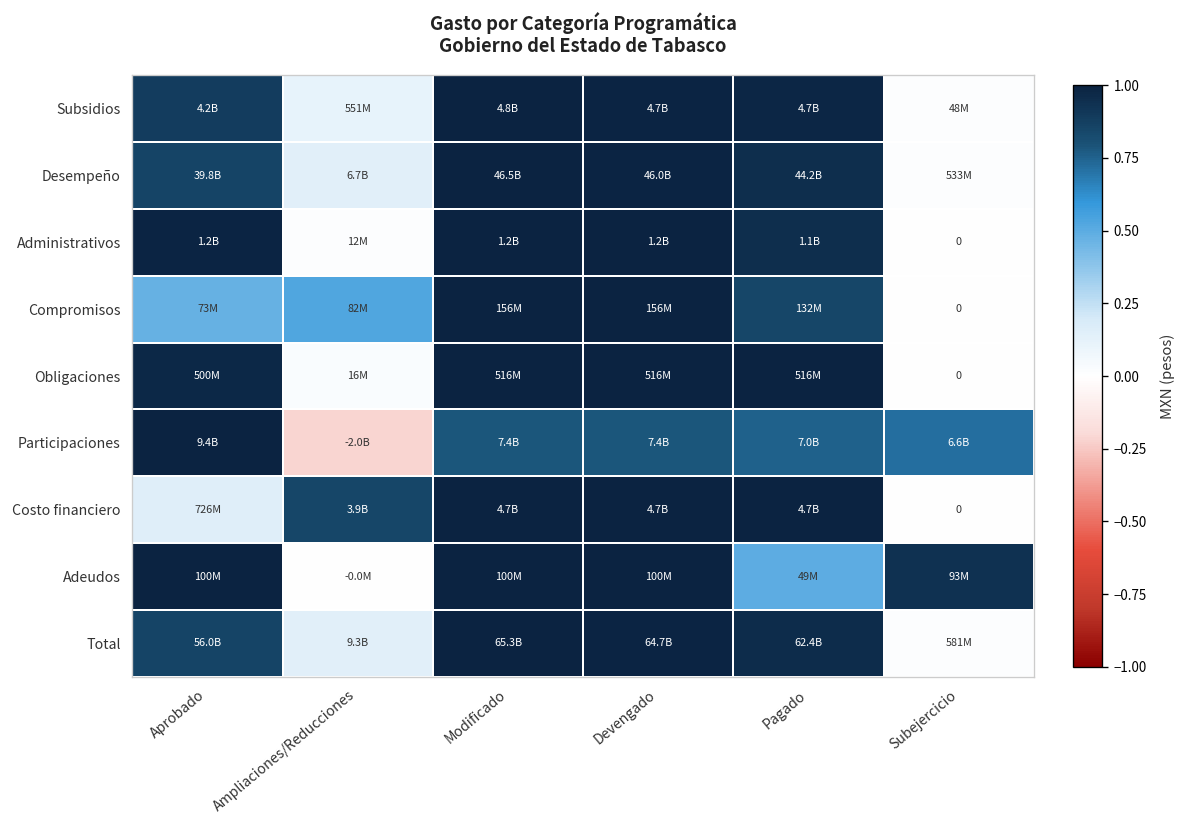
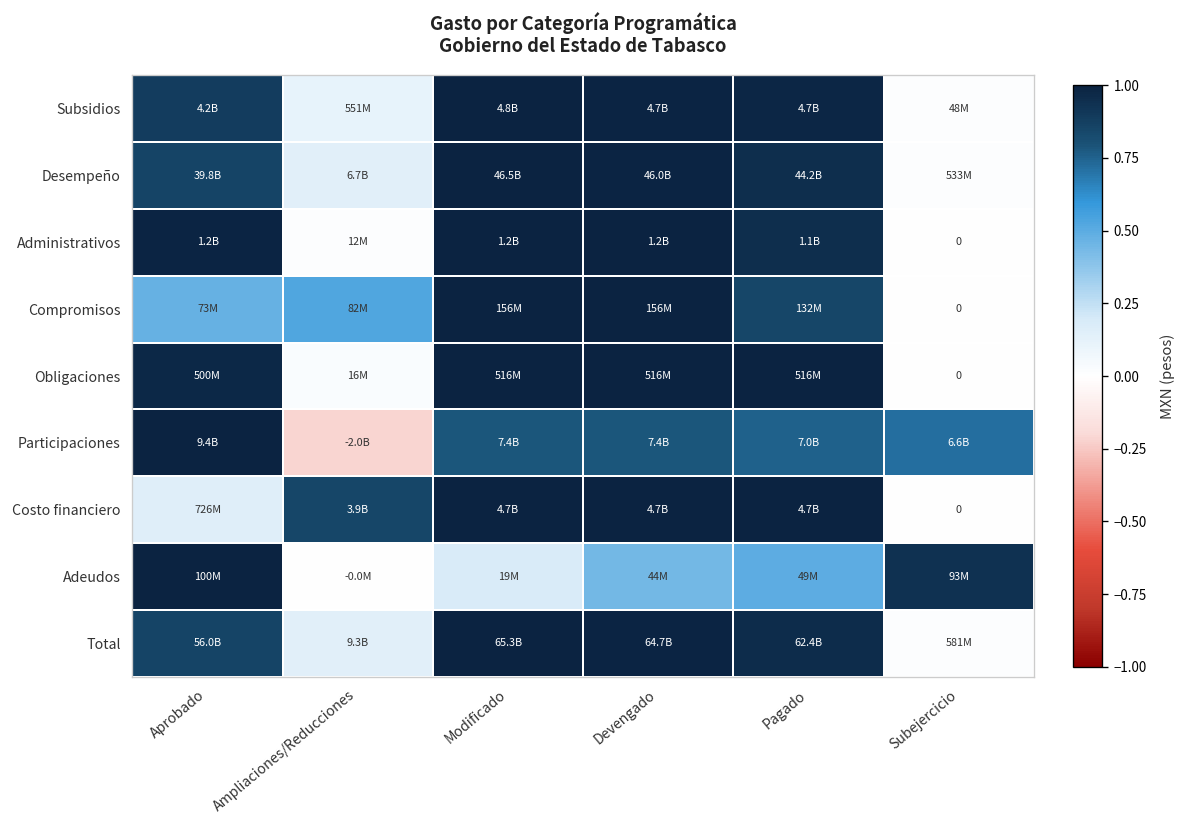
Adeudos, Modificado: 100M -> 19M
Adeudos, Devengado: 100M -> 44M
